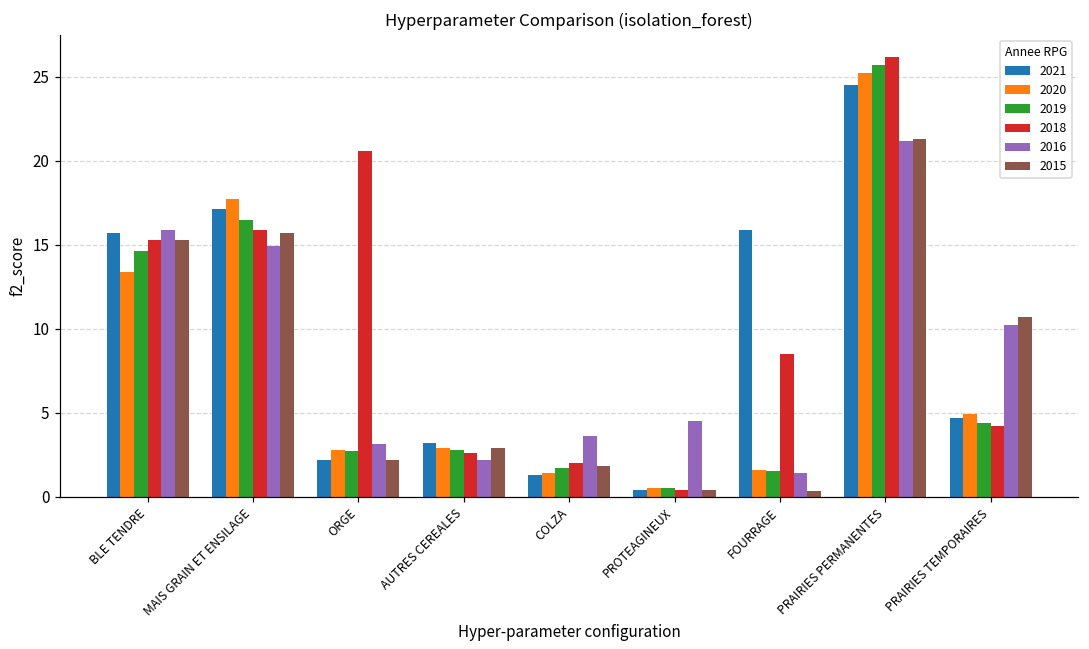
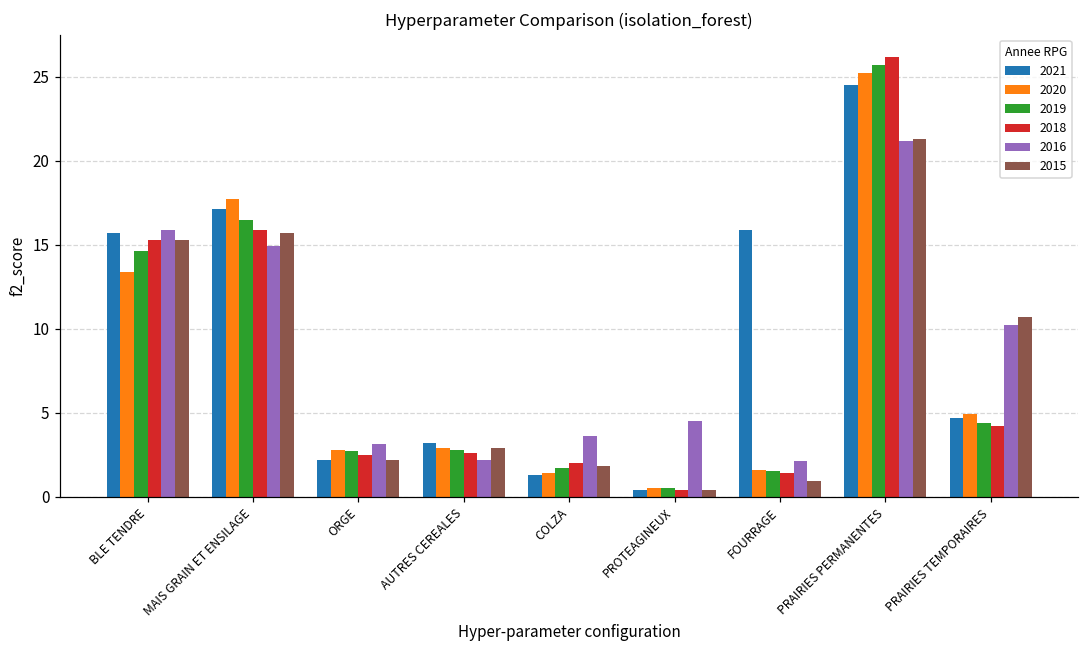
2018, ORGE: 20.6 -> 2.5
2018, FOURRAGE: 8.5 -> 1.4
2016, FOURRAGE: 1.4 -> 2.1
2015, FOURRAGE: 0.3 -> 0.9
